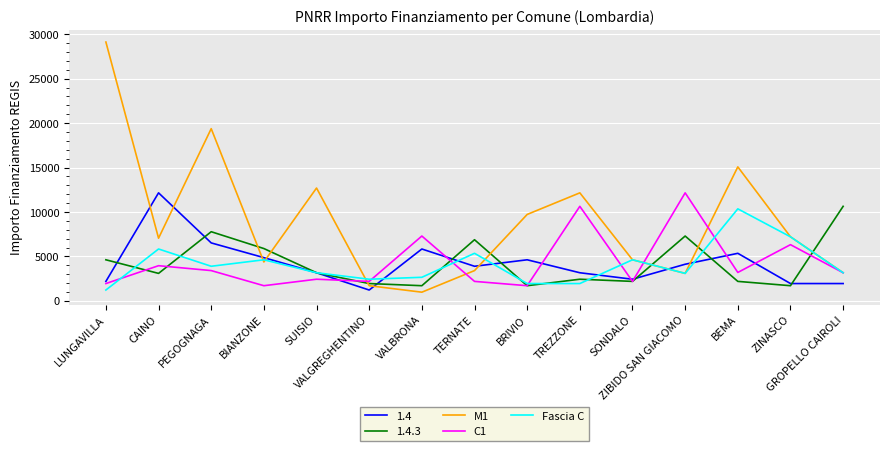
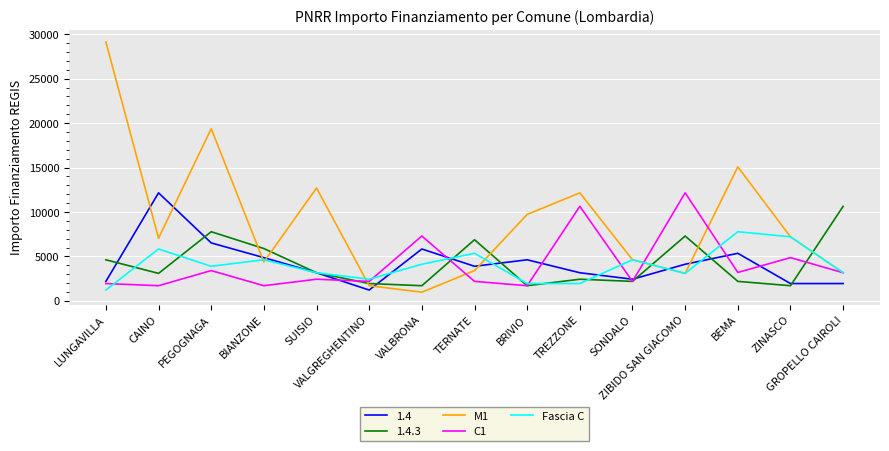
C1, CAINO: 4000 -> 2000
Fascia C, VALBRONA: 3000 -> 4000
Fascia C, BEMA: 10000 -> 8000
C1, ZINASCO: 6000 -> 5000
